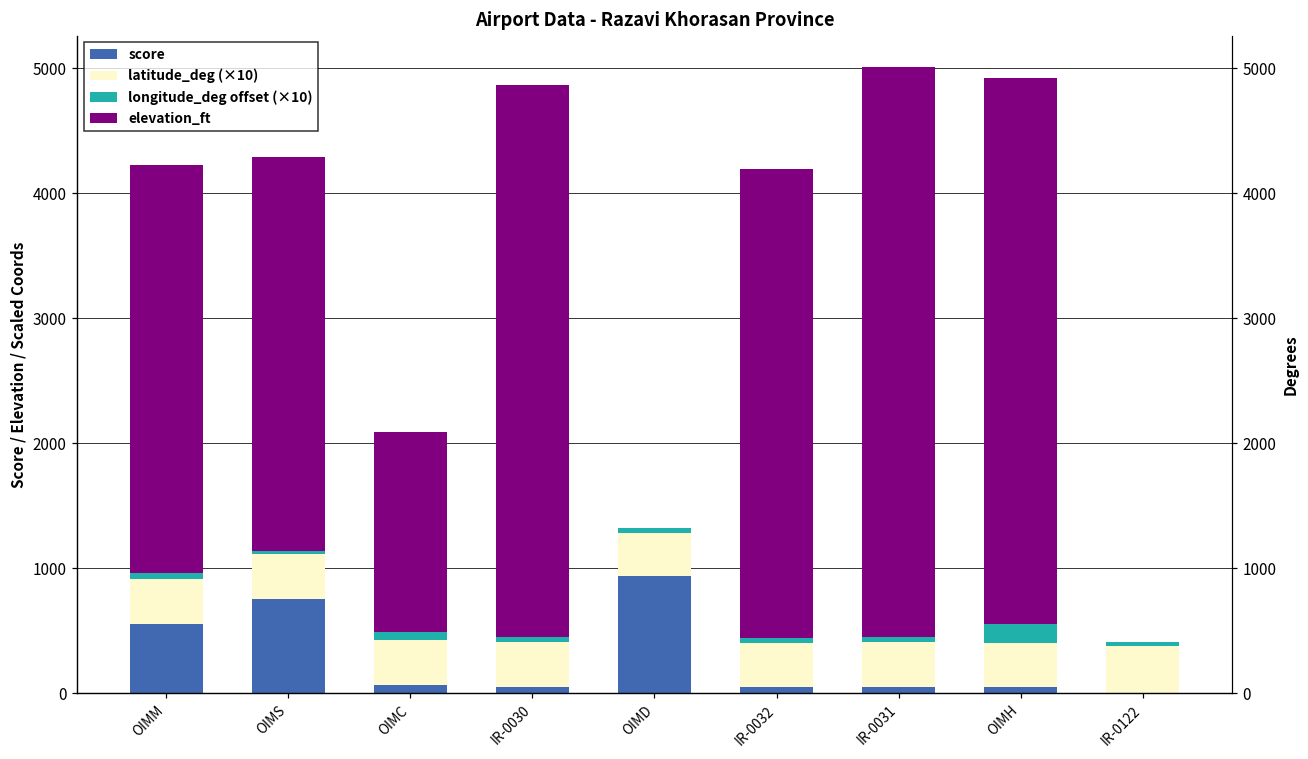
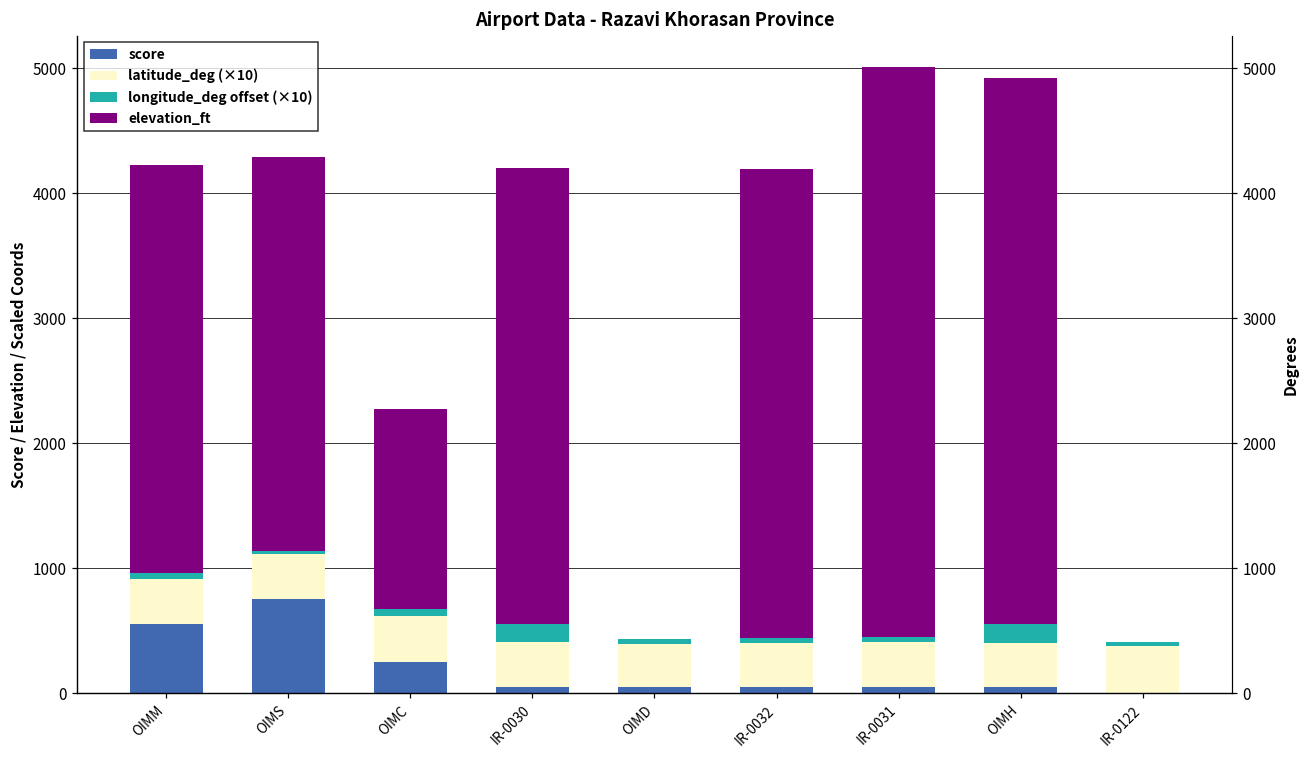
score, OIMC: 60 -> 250
longitude_deg offset (×10), IR-0030: 40 -> 140
elevation_ft, IR-0030: 4420 -> 3650
score, OIMD: 940 -> 50
